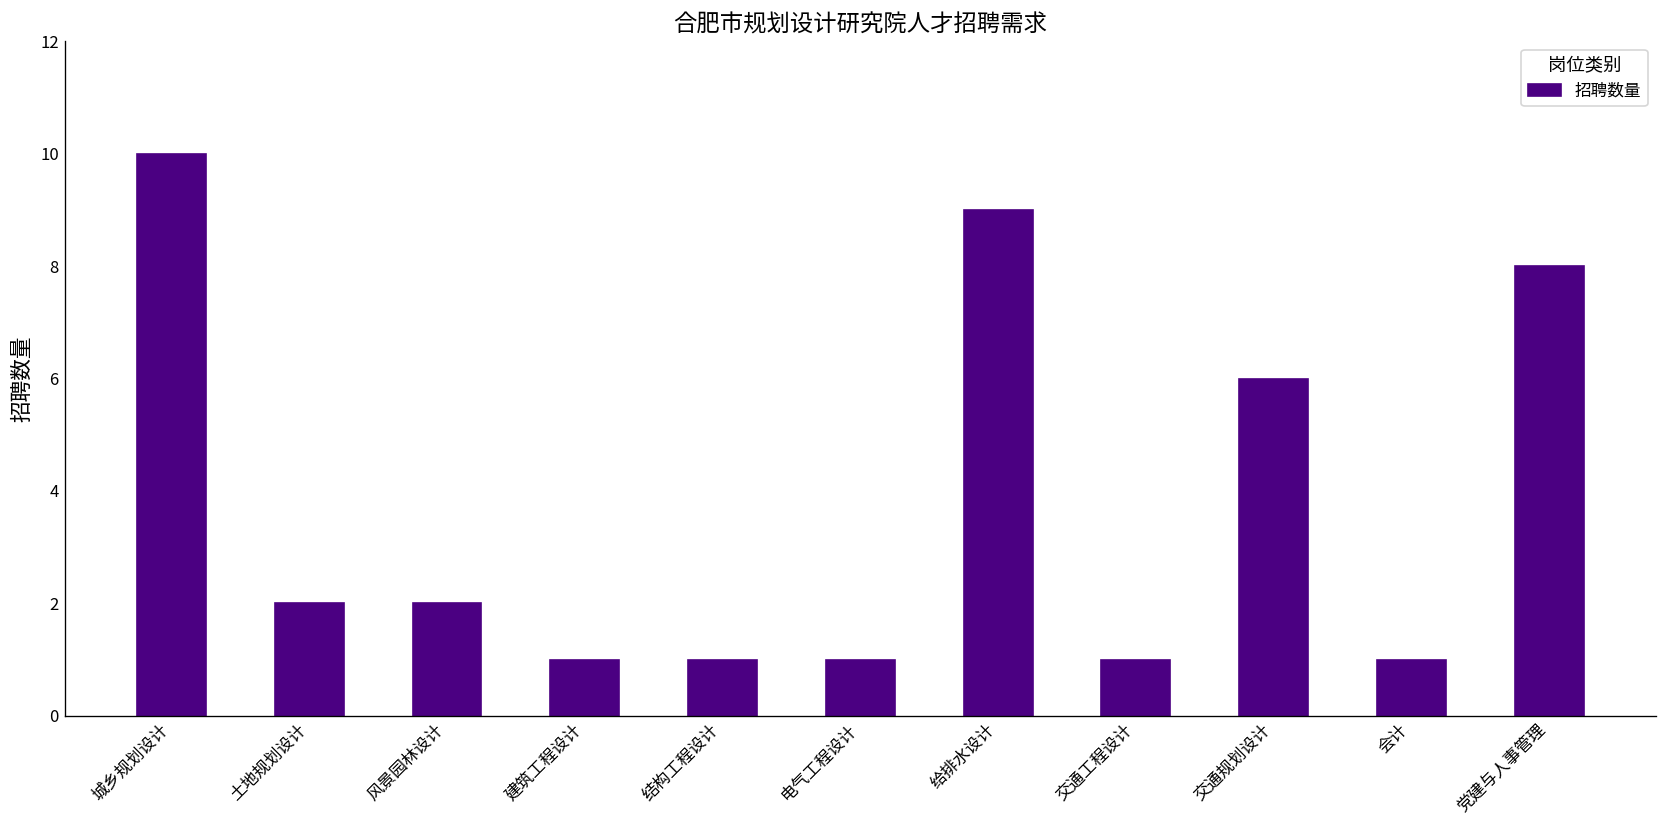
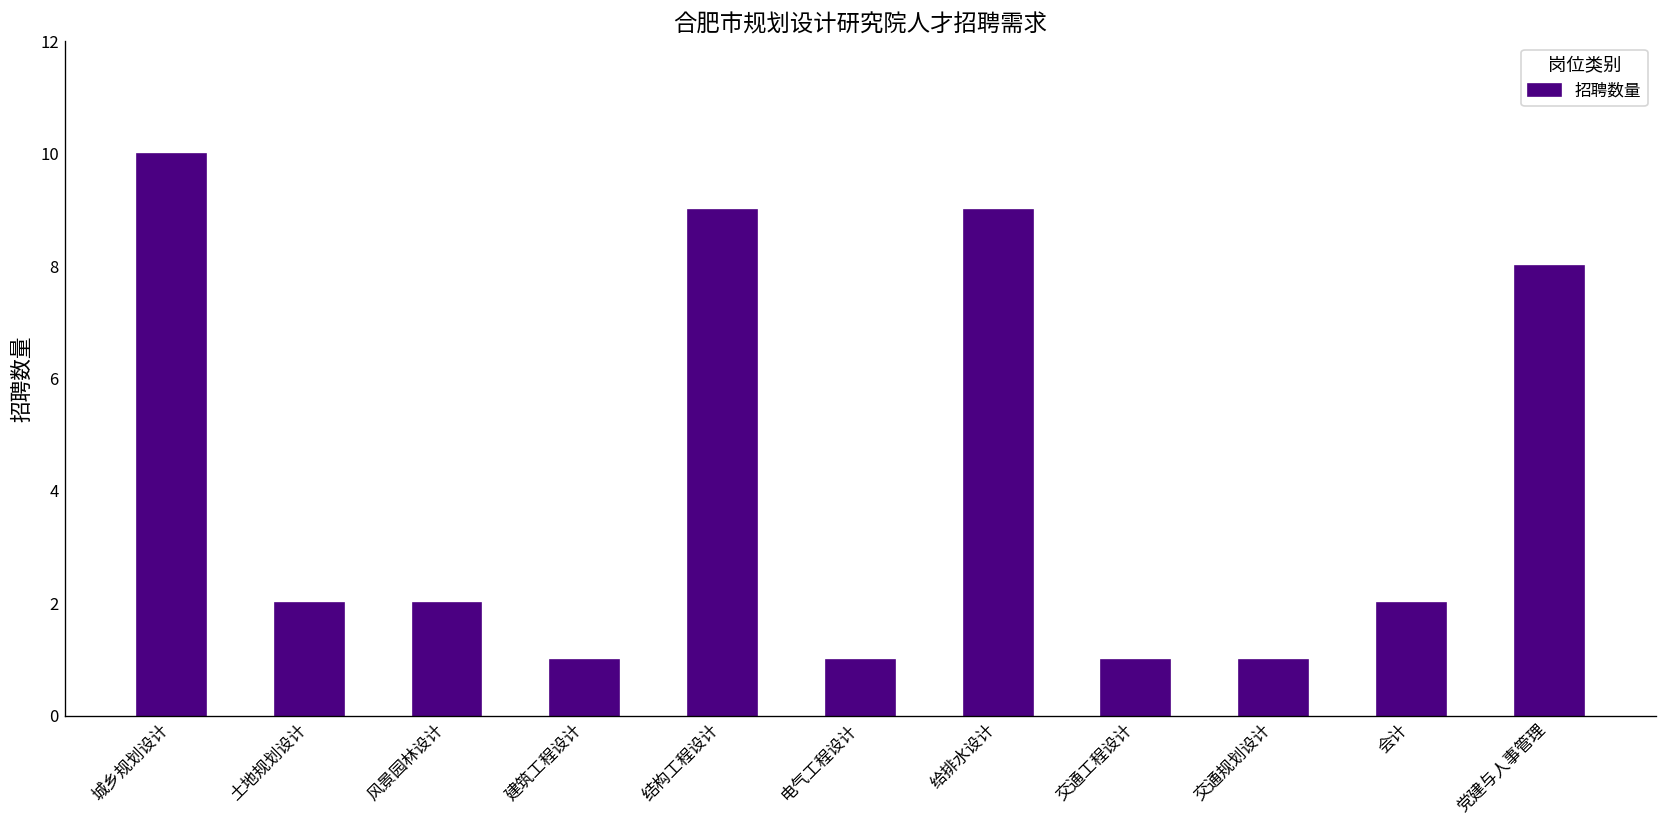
结构工程设计: 1 -> 9
交通规划设计: 6 -> 1
会计: 1 -> 2
